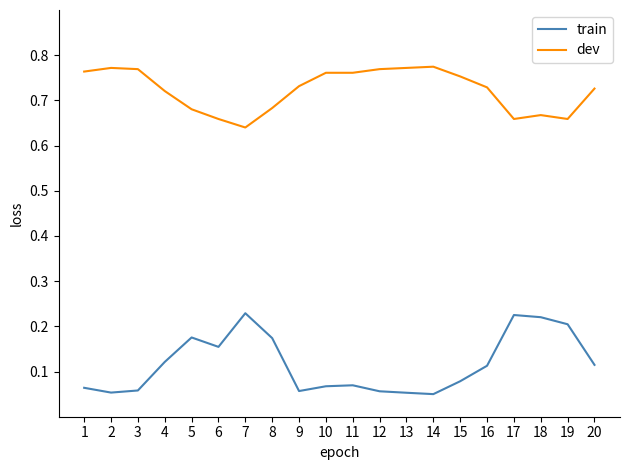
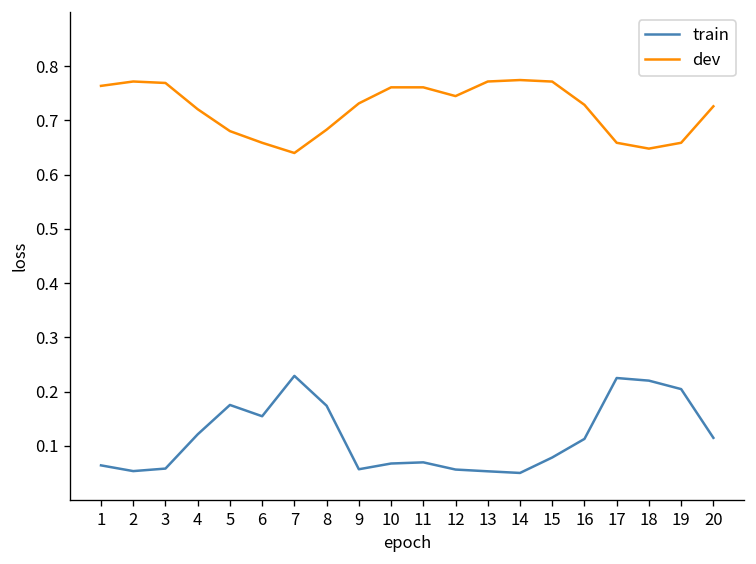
dev, 12: 0.77 -> 0.74
dev, 15: 0.75 -> 0.77
dev, 18: 0.67 -> 0.65
